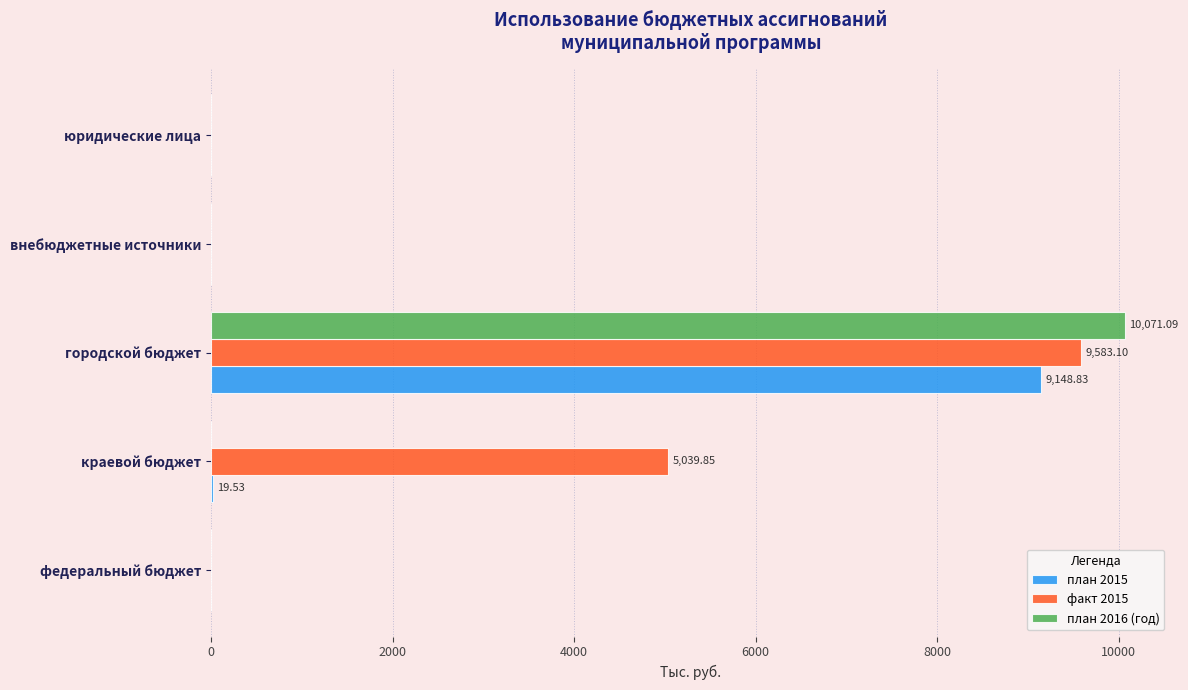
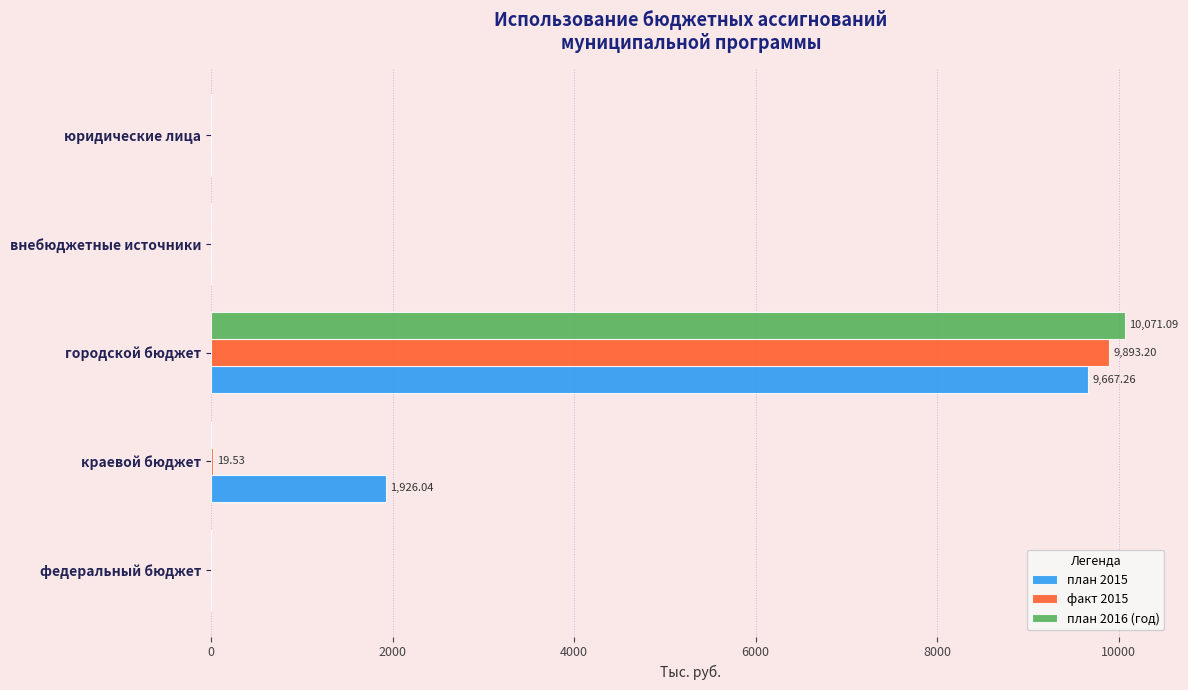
факт 2015, городской бюджет: 9,583.10 -> 9,893.20
план 2015, городской бюджет: 9,148.83 -> 9,667.26
факт 2015, краевой бюджет: 5,039.85 -> 19.53
план 2015, краевой бюджет: 19.53 -> 1,926.04
